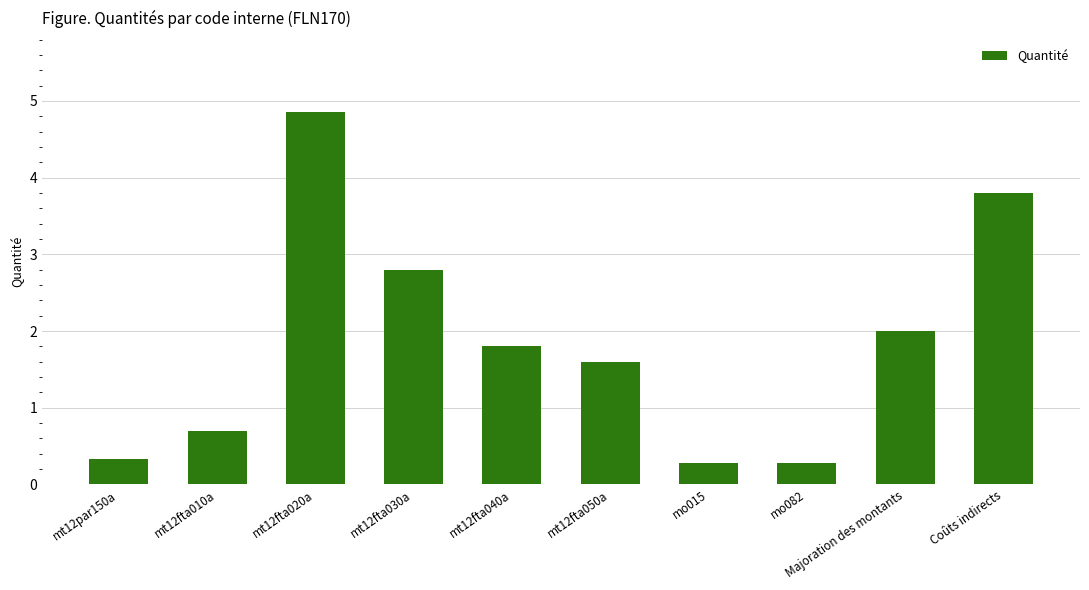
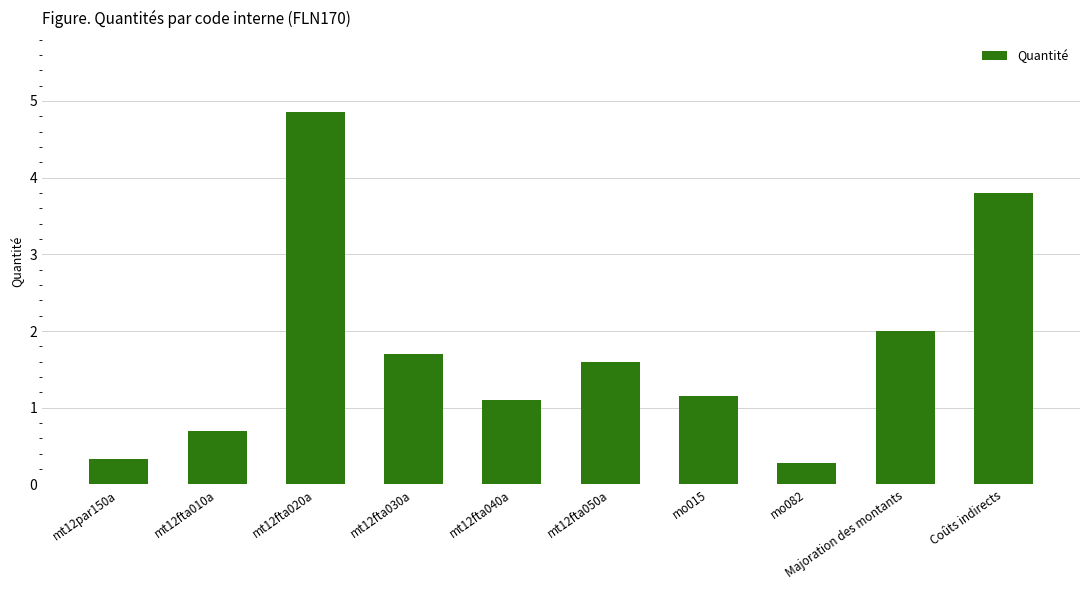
mt12fta030a: 2.8 -> 1.7
mt12fta040a: 1.8 -> 1.1
mo015: 0.3 -> 1.2
